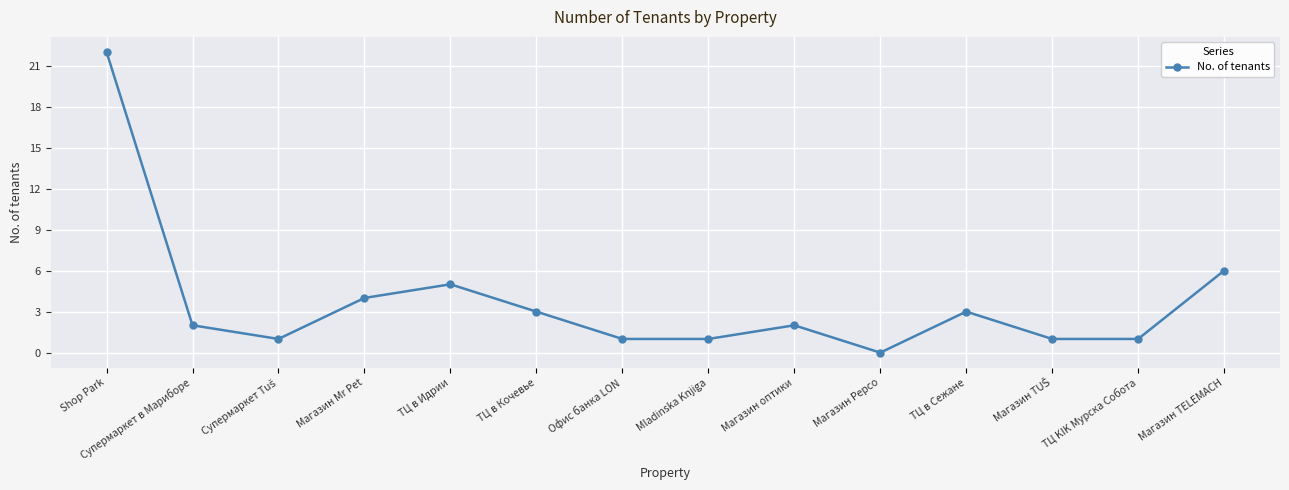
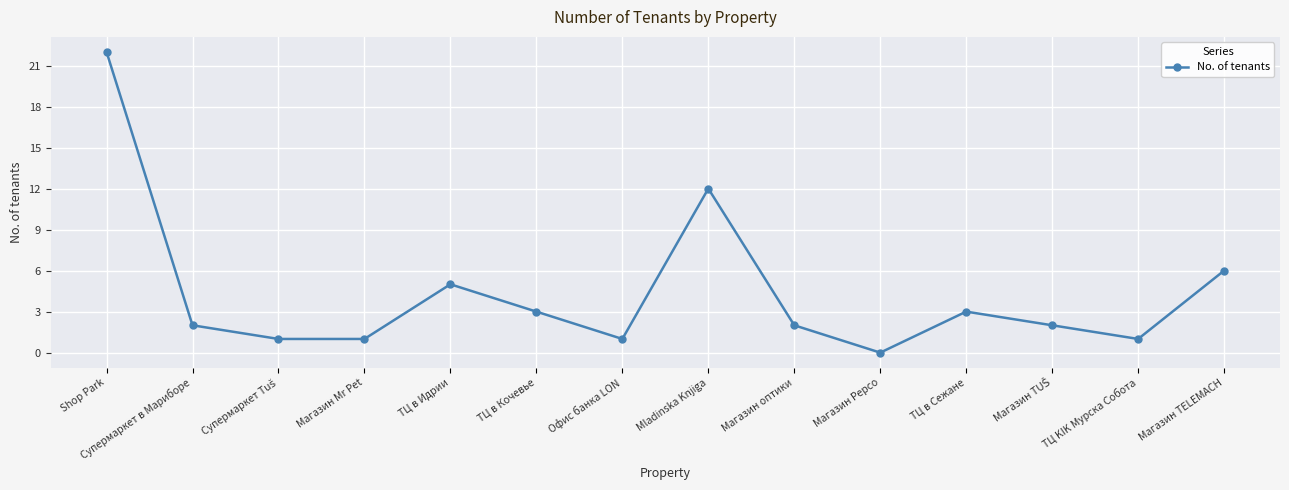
Магазин Mr Pet: 4 -> 1
Mladinska Knjiga: 1 -> 12
Магазин TUŠ: 1 -> 2
